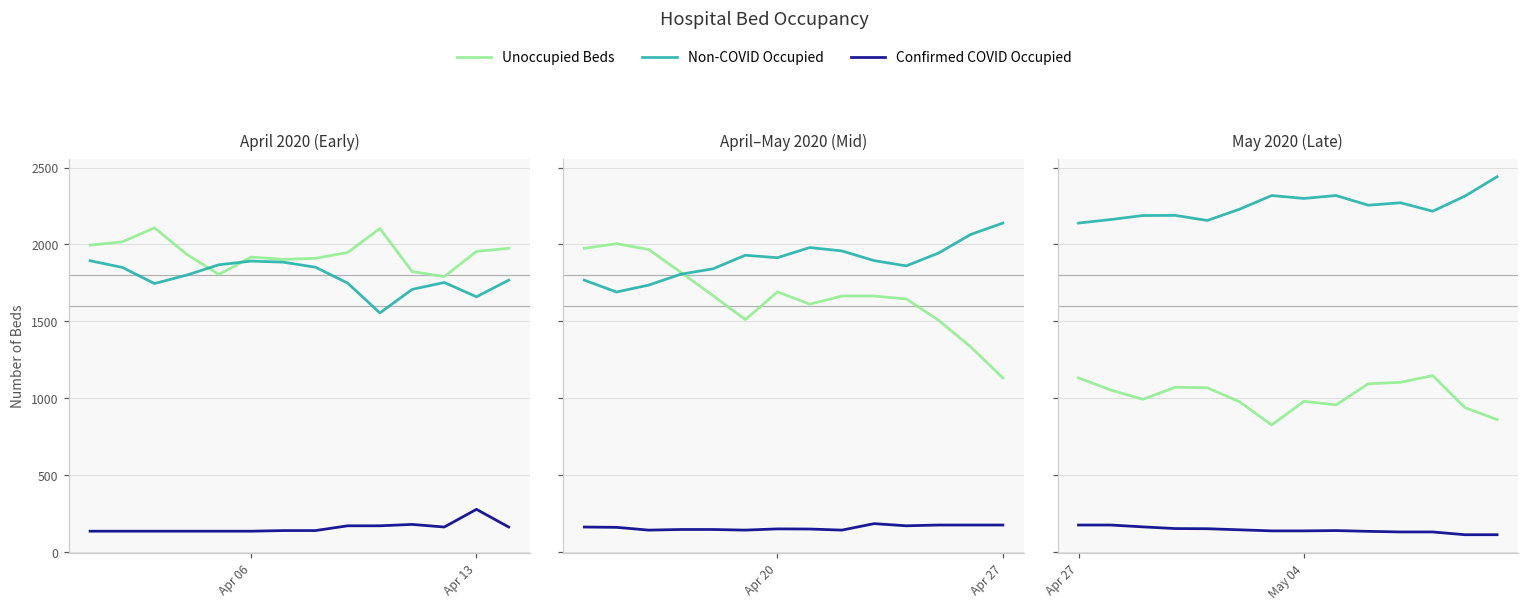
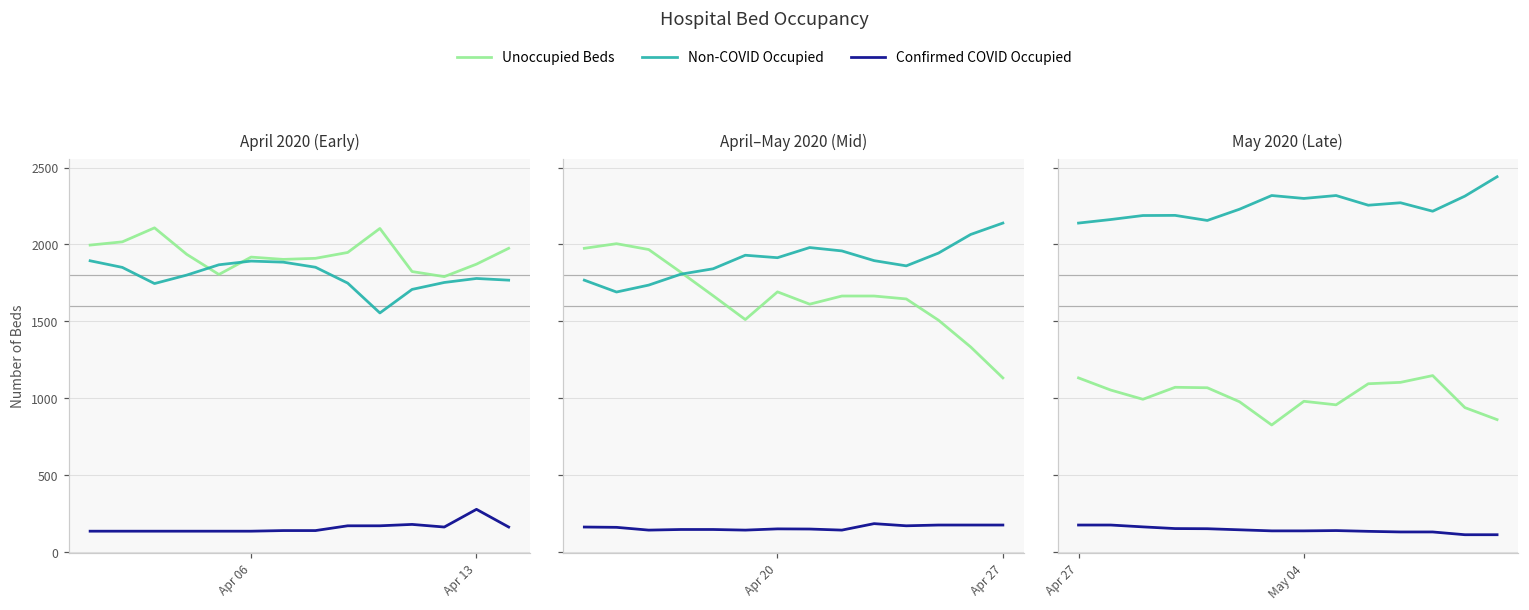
April 2020 (Early), Unoccupied Beds, Apr 13: 1960 -> 1870
April 2020 (Early), Non-COVID Occupied, Apr 13: 1660 -> 1780
